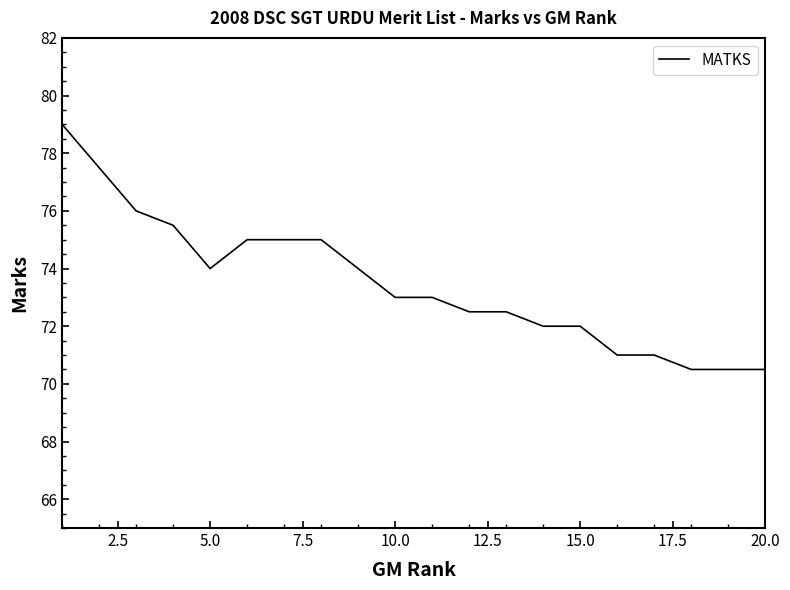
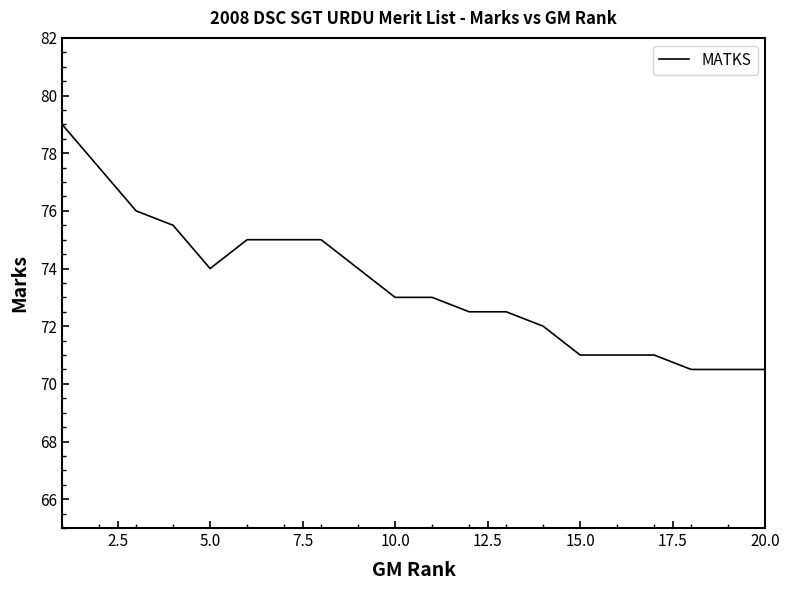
15.0: 72 -> 71
